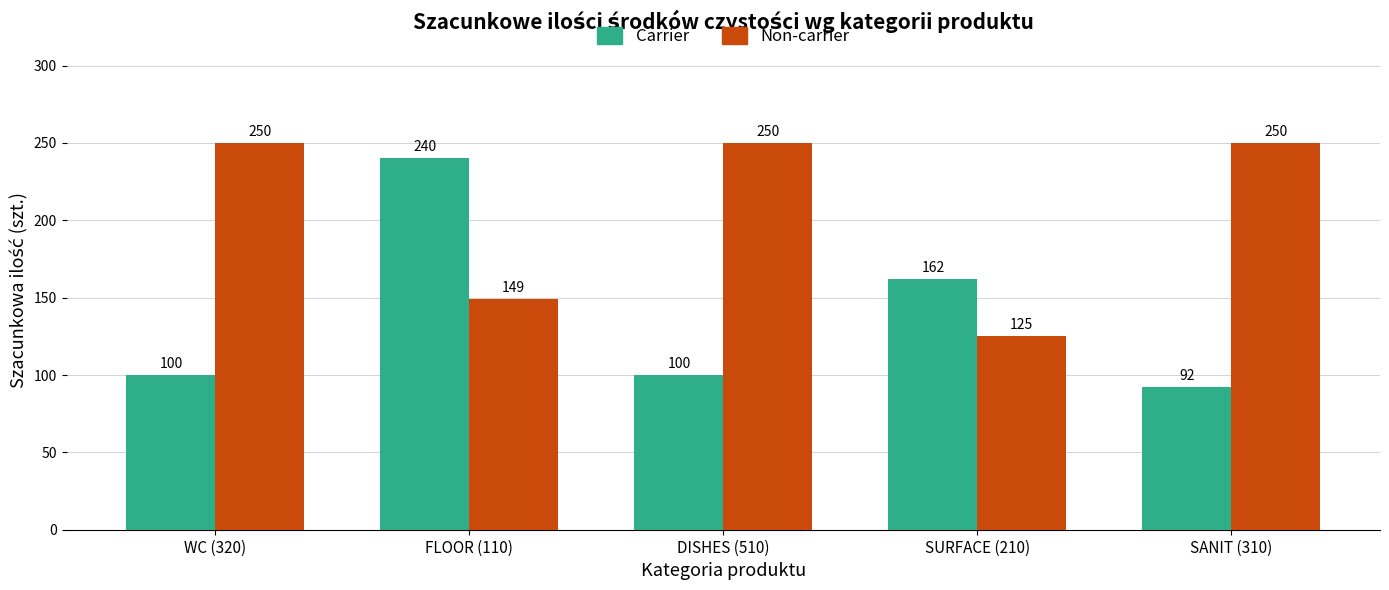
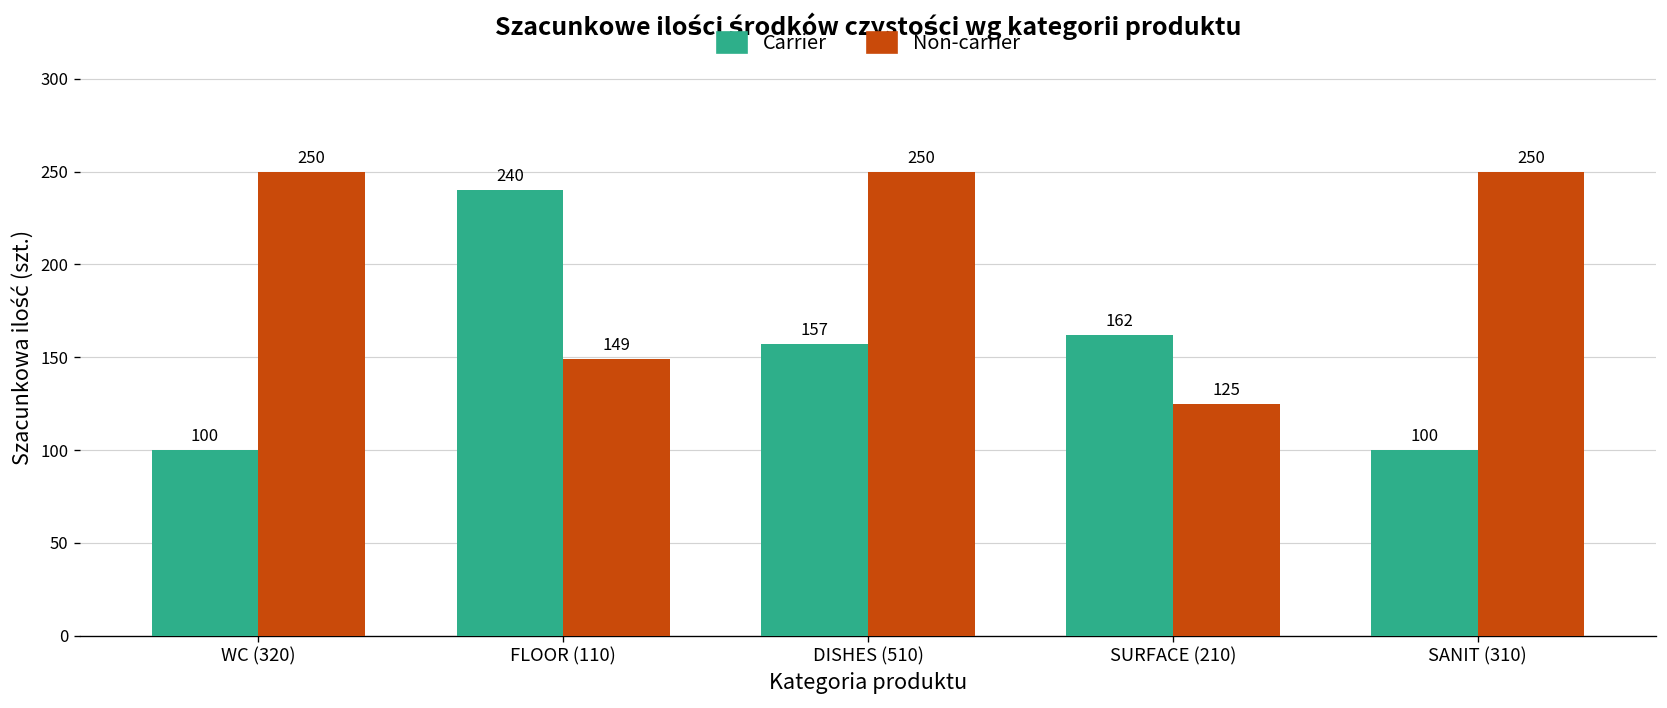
Carrier, DISHES (510): 100 -> 157
Carrier, SANIT (310): 92 -> 100
